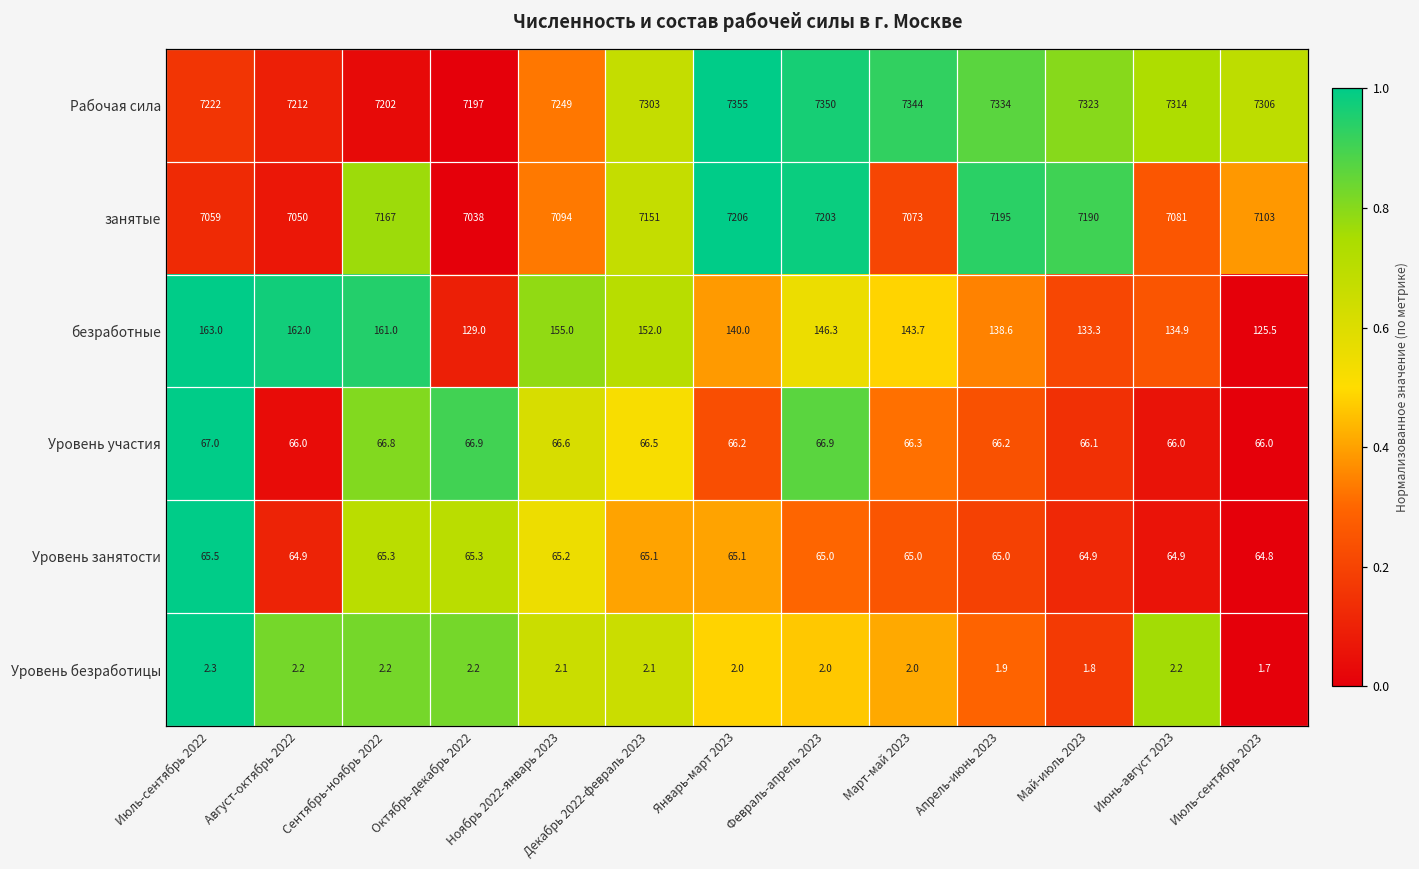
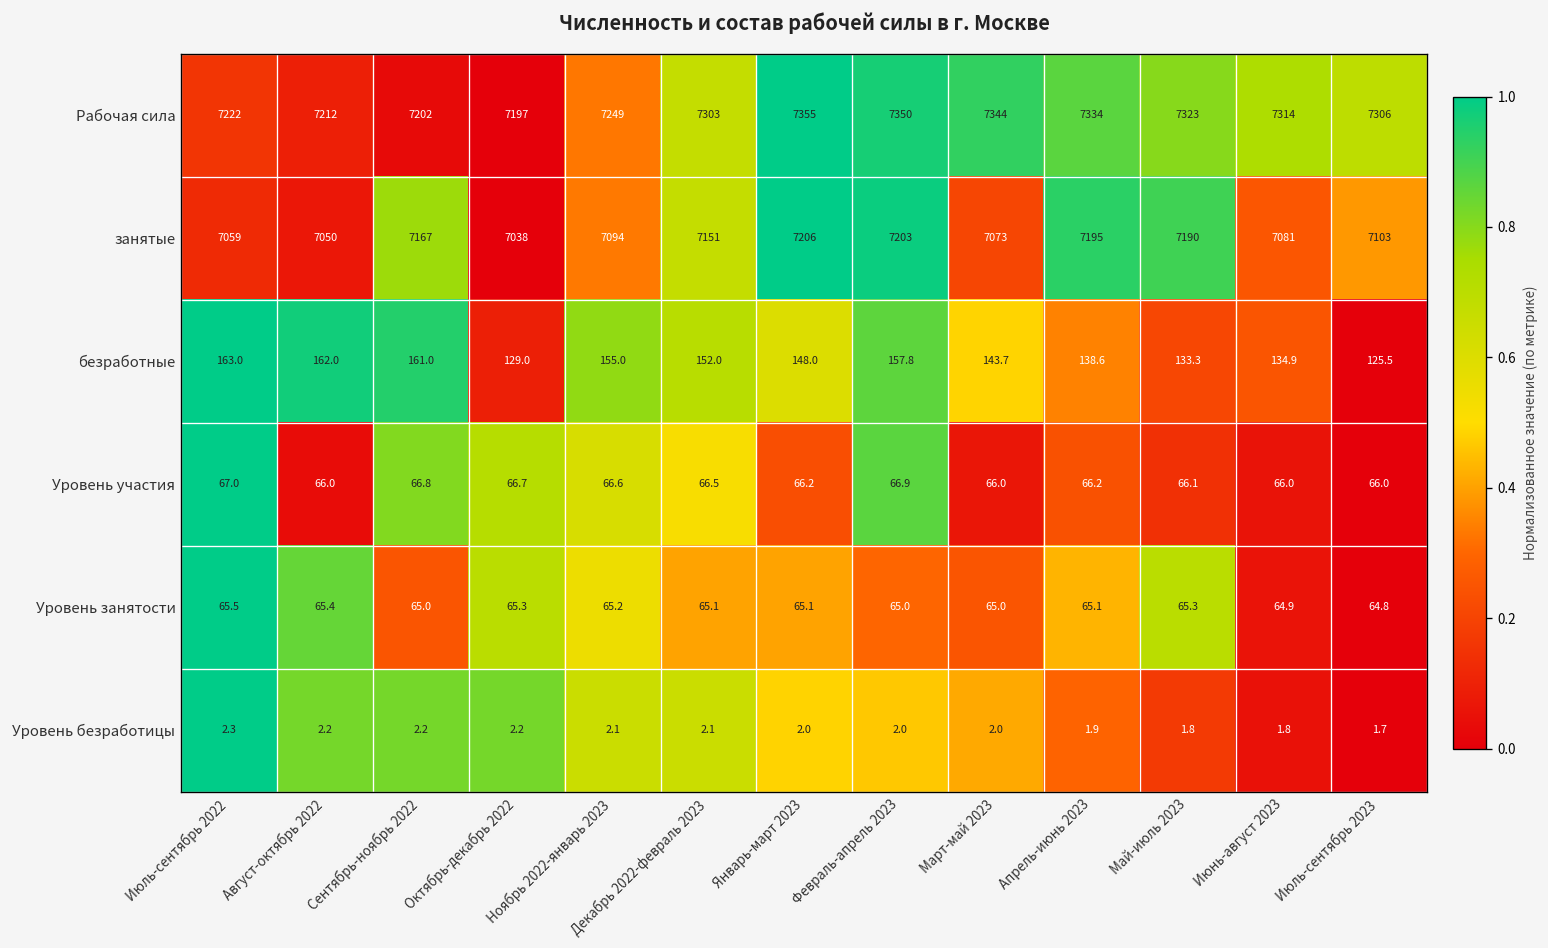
безработные, Январь-март 2023: 140.0 -> 148.0
безработные, Февраль-апрель 2023: 146.3 -> 157.8
Уровень участия, Октябрь-декабрь 2022: 66.9 -> 66.7
Уровень участия, Март-май 2023: 66.3 -> 66.0
Уровень занятости, Август-октябрь 2022: 64.9 -> 65.4
Уровень занятости, Сентябрь-ноябрь 2022: 65.3 -> 65.0
Уровень занятости, Апрель-июнь 2023: 65.0 -> 65.1
Уровень занятости, Май-июль 2023: 64.9 -> 65.3
Уровень безработицы, Июнь-август 2023: 2.2 -> 1.8
